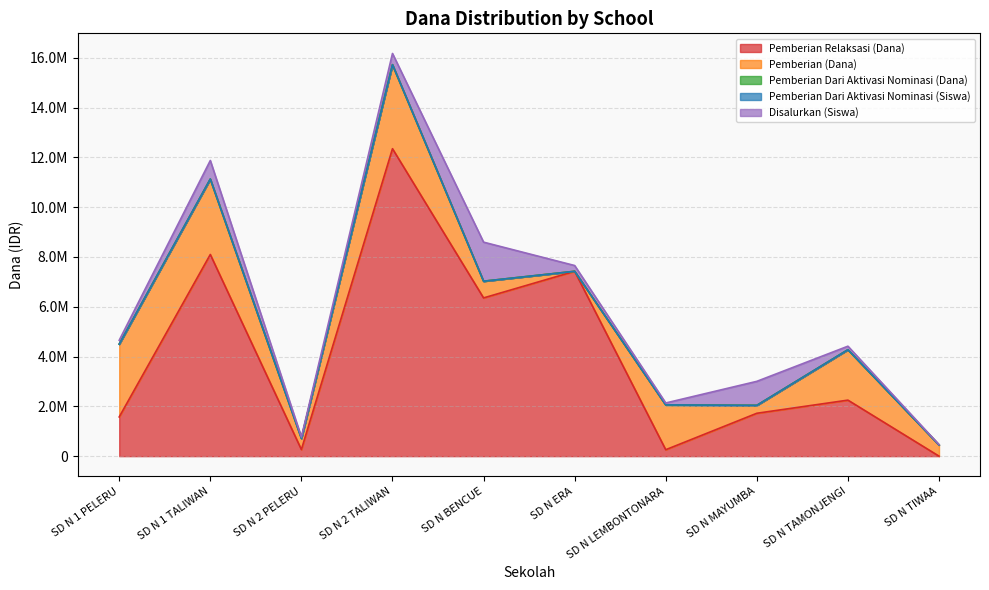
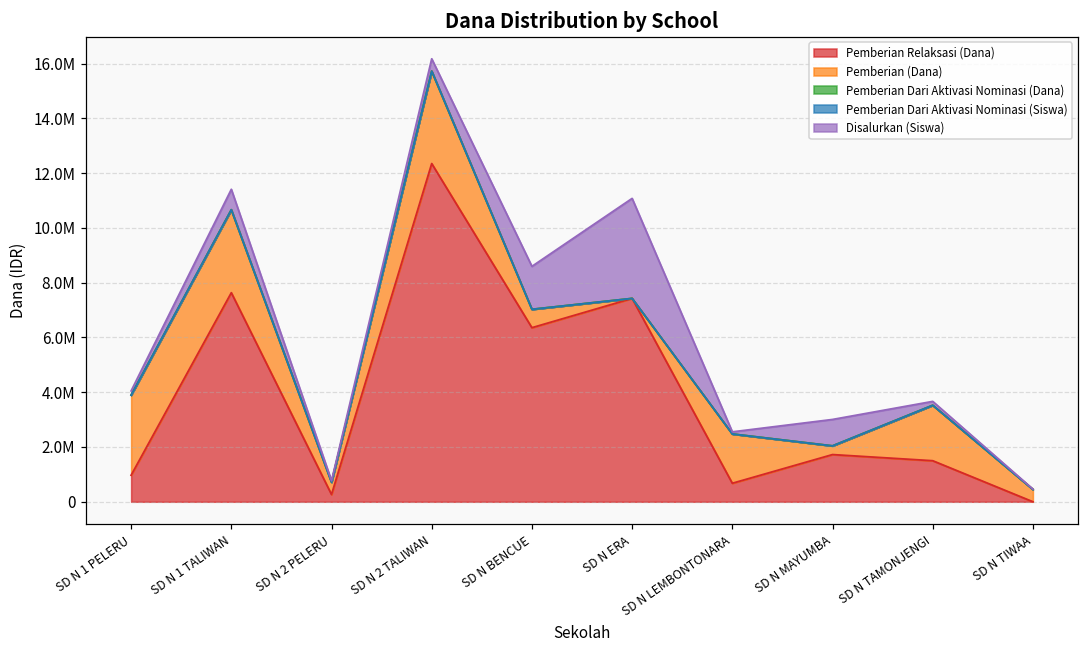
Pemberian Relaksasi (Dana), SD N 1 PELERU: 1600000 -> 1000000
Pemberian Relaksasi (Dana), SD N 1 TALIWAN: 8100000 -> 7600000
Disalurkan (Siswa), SD N ERA: 200000 -> 3700000
Pemberian Relaksasi (Dana), SD N LEMBONTONARA: 300000 -> 700000
Pemberian Relaksasi (Dana), SD N TAMONJENGI: 2300000 -> 1500000
